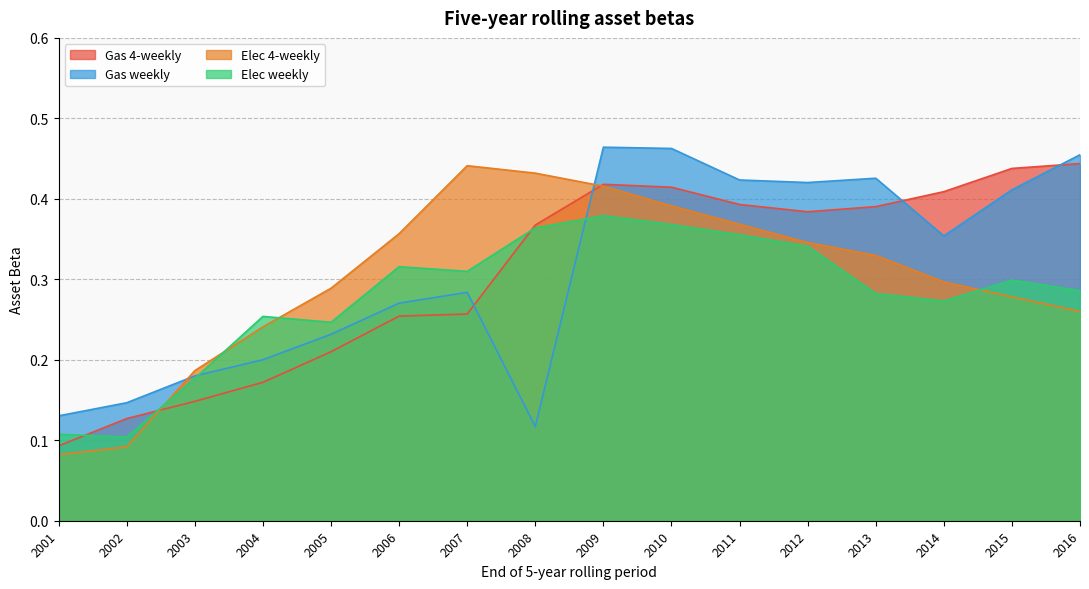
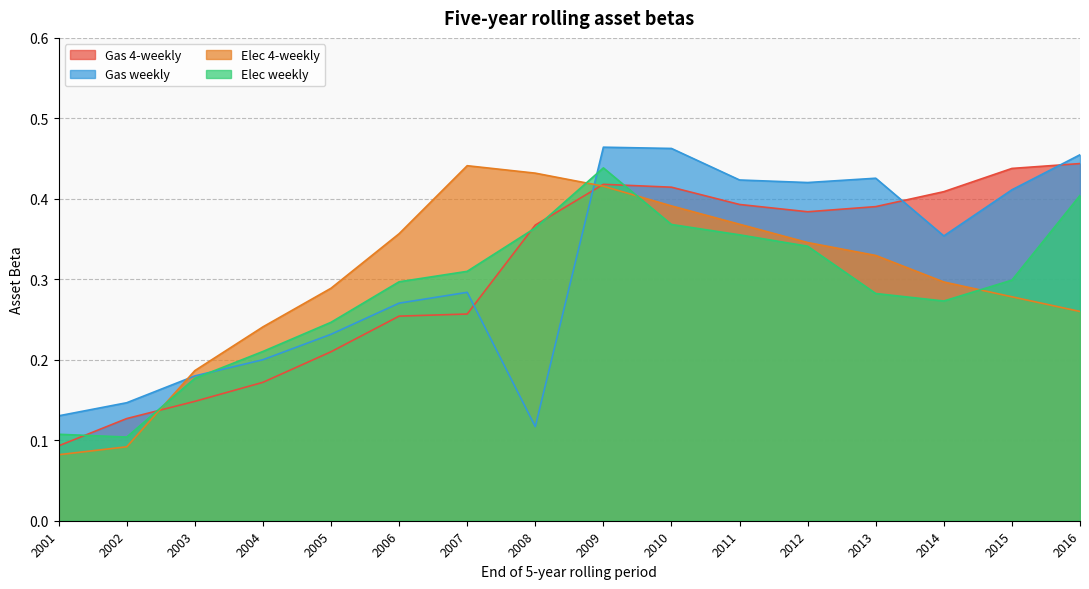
Elec weekly, 2004: 0.25 -> 0.21
Elec weekly, 2006: 0.32 -> 0.30
Elec weekly, 2009: 0.38 -> 0.44
Elec weekly, 2016: 0.29 -> 0.40
